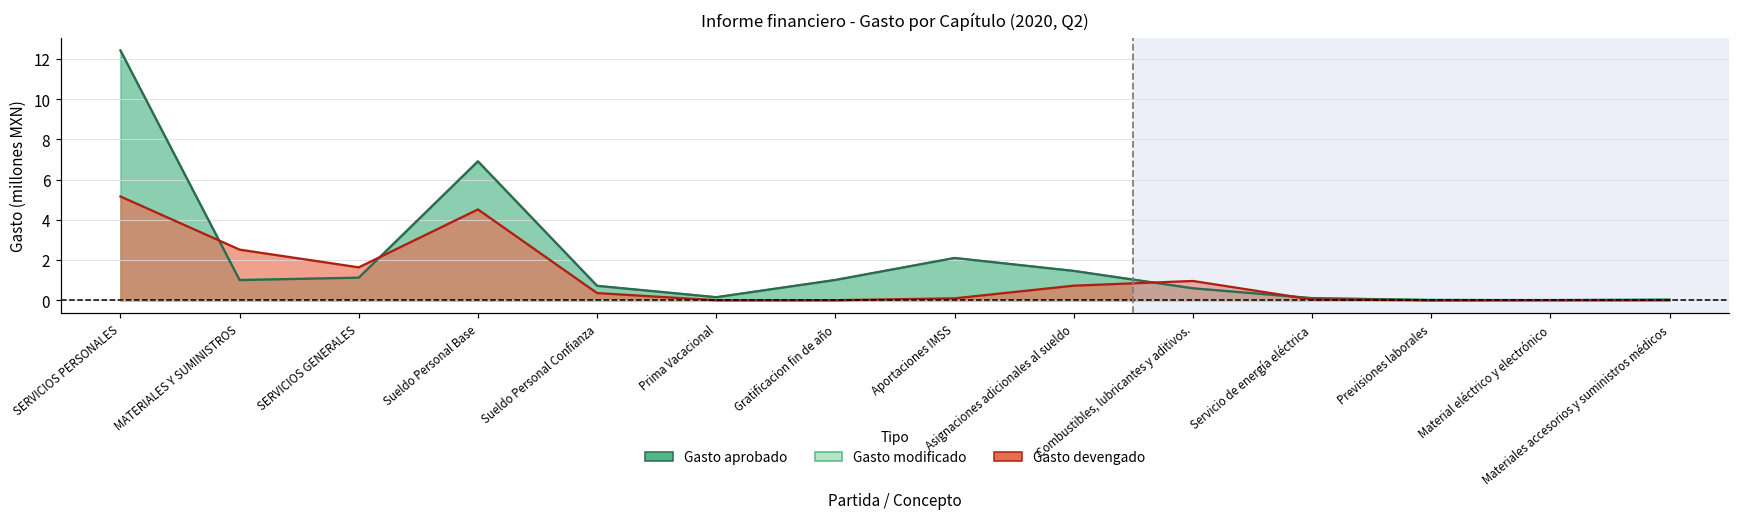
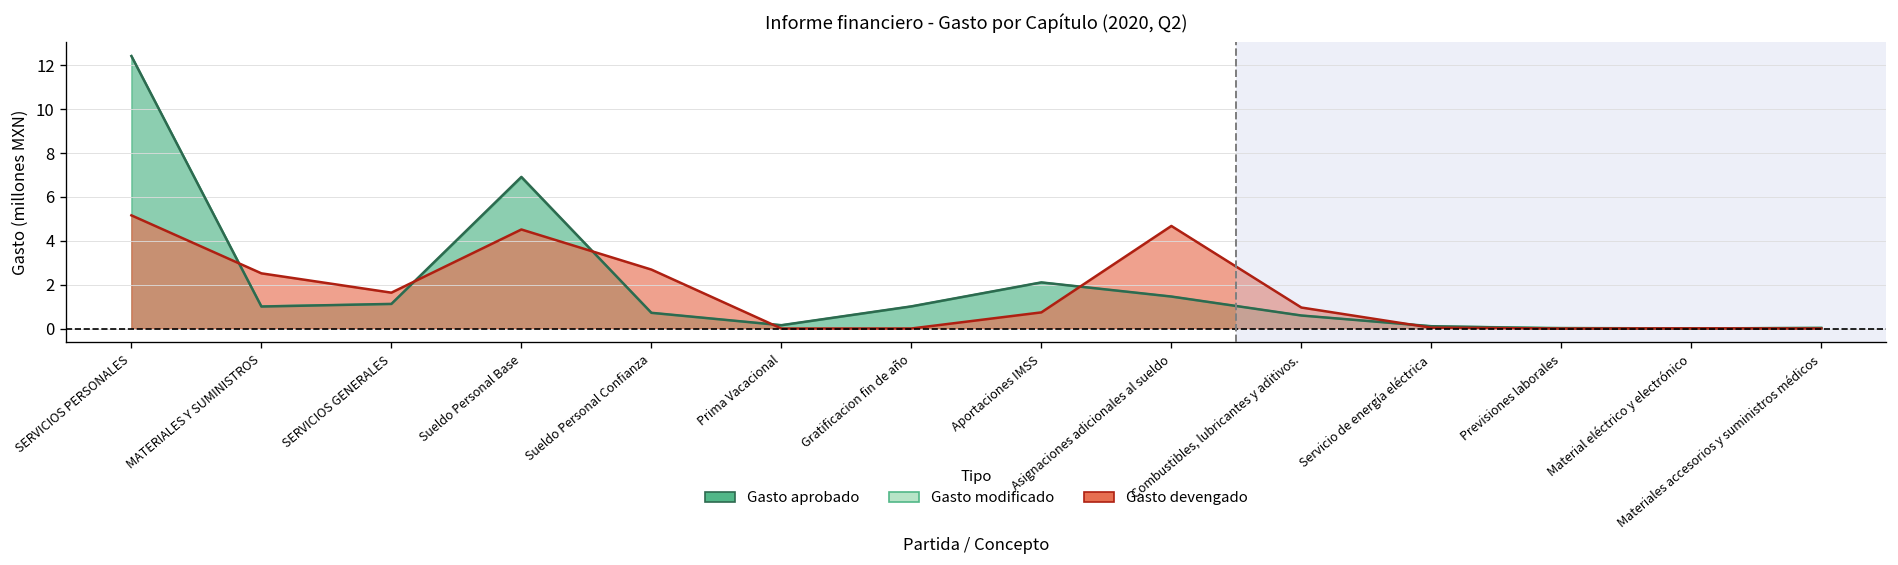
Gasto devengado, Sueldo Personal Confianza: 0.4 -> 2.7
Gasto devengado, Aportaciones IMSS: 0.1 -> 0.7
Gasto devengado, Asignaciones adicionales al sueldo: 0.7 -> 4.7
